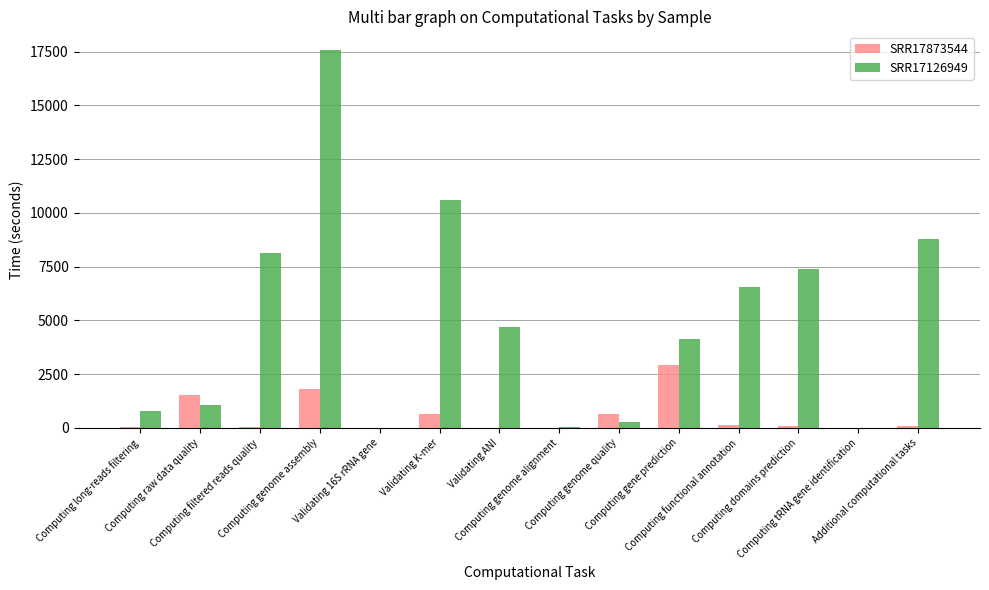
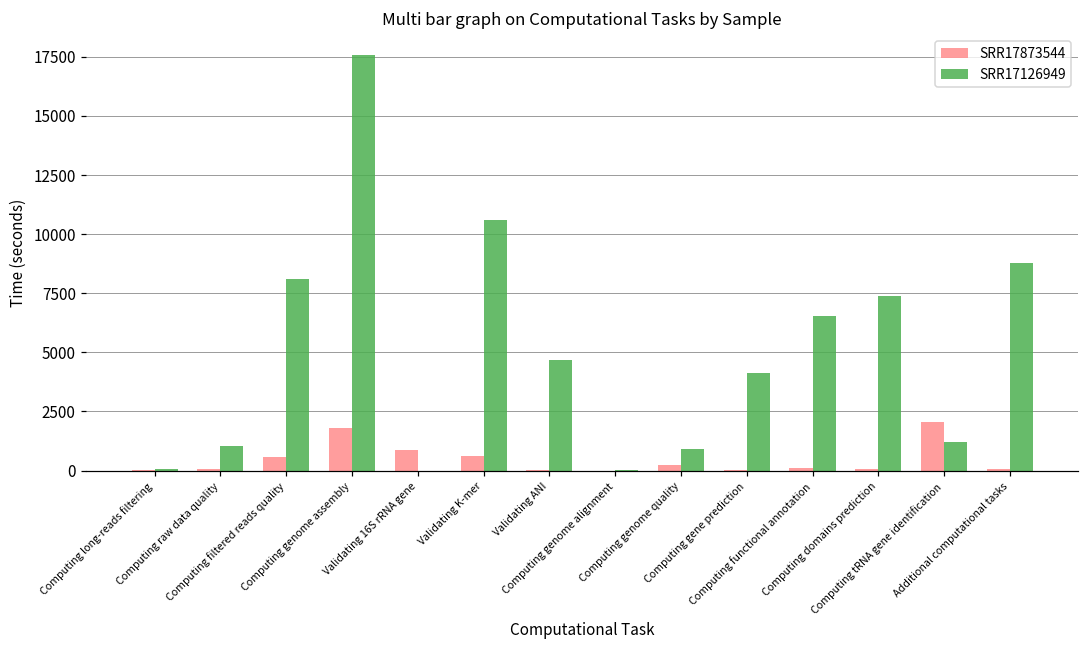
SRR17126949, Computing long-reads filtering: 800 -> 100
SRR17873544, Computing raw data quality: 1500 -> 100
SRR17873544, Computing filtered reads quality: 0 -> 600
SRR17873544, Validating 16S rRNA gene: 0 -> 900
SRR17873544, Computing genome quality: 600 -> 300
SRR17126949, Computing genome quality: 300 -> 900
SRR17873544, Computing gene prediction: 2900 -> 0
SRR17873544, Computing tRNA gene identification: 0 -> 2100
SRR17126949, Computing tRNA gene identification: 0 -> 1200
